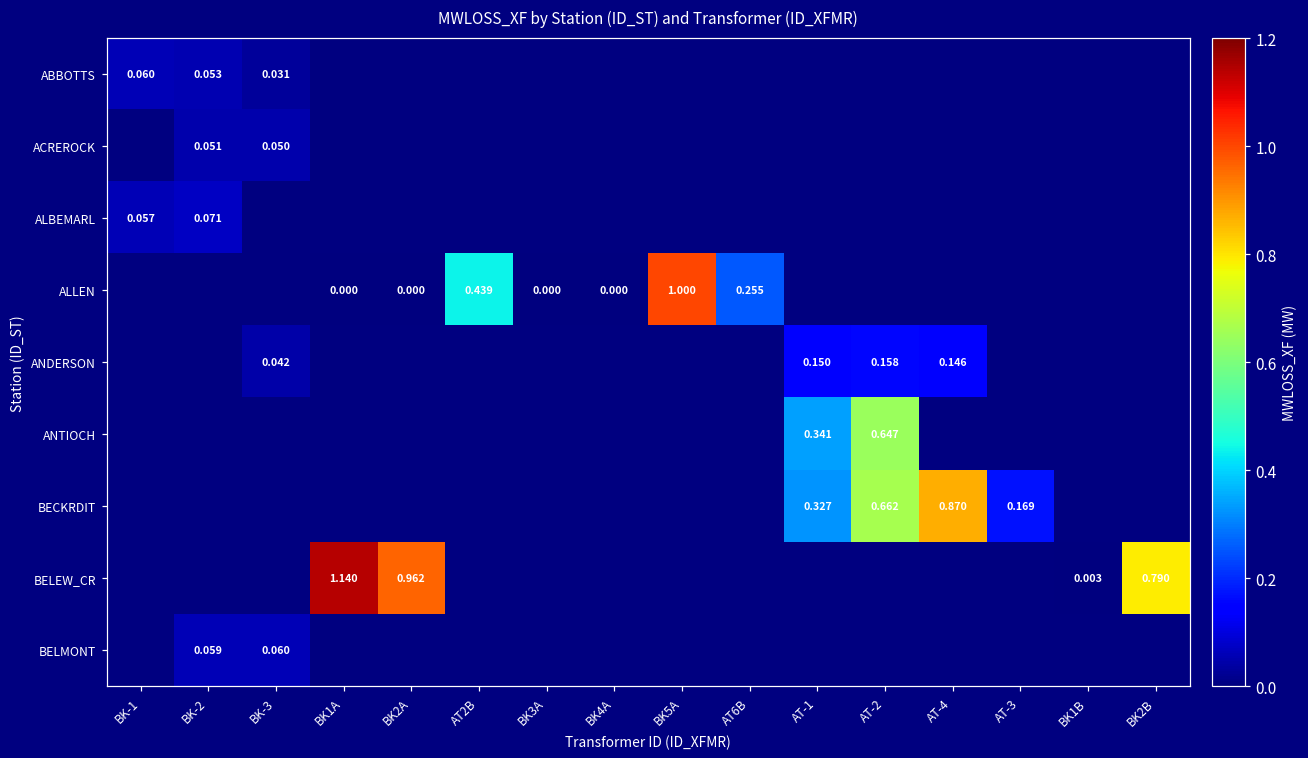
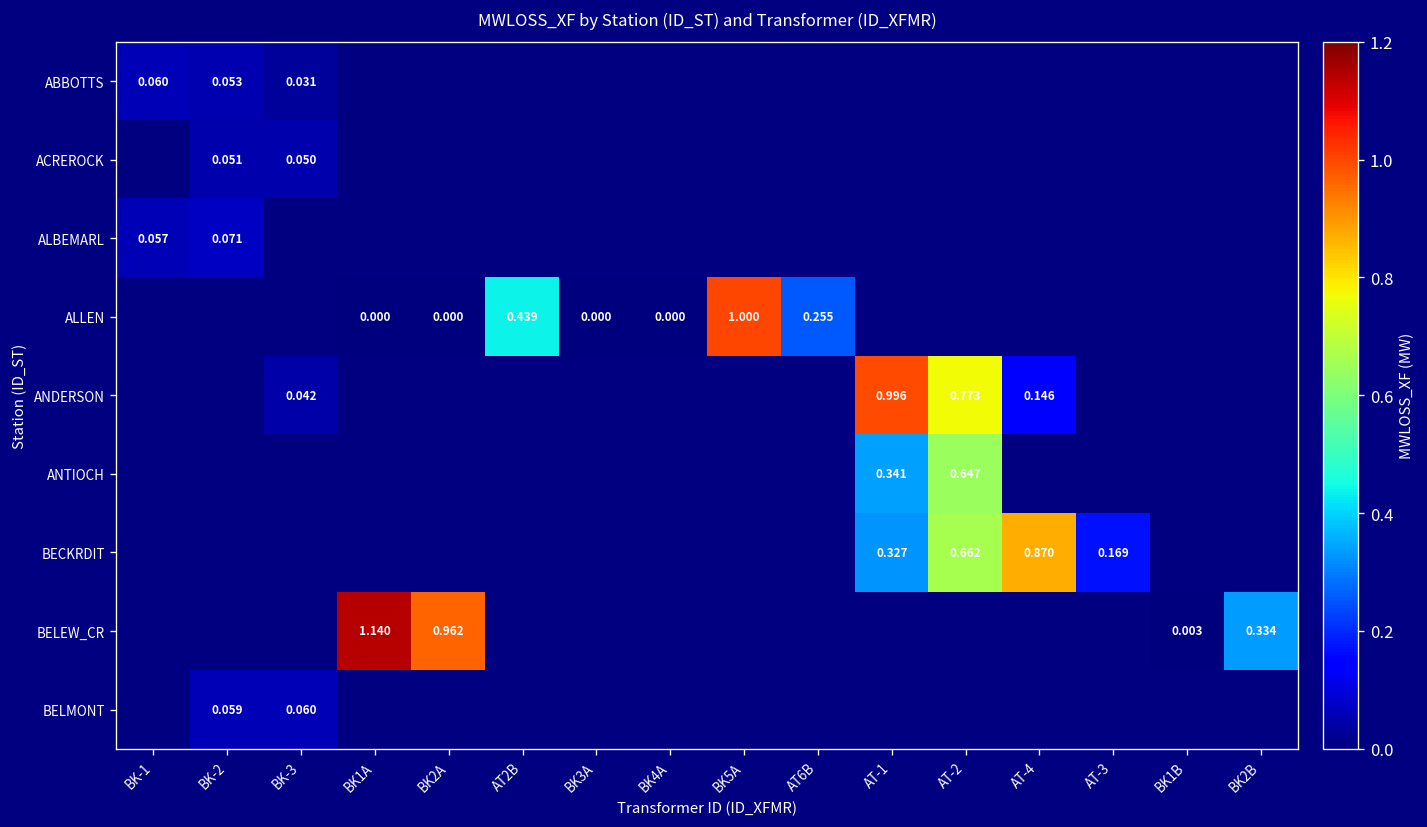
ANDERSON, AT-1: 0.150 -> 0.996
ANDERSON, AT-2: 0.158 -> 0.773
BELEW_CR, BK2B: 0.790 -> 0.334
